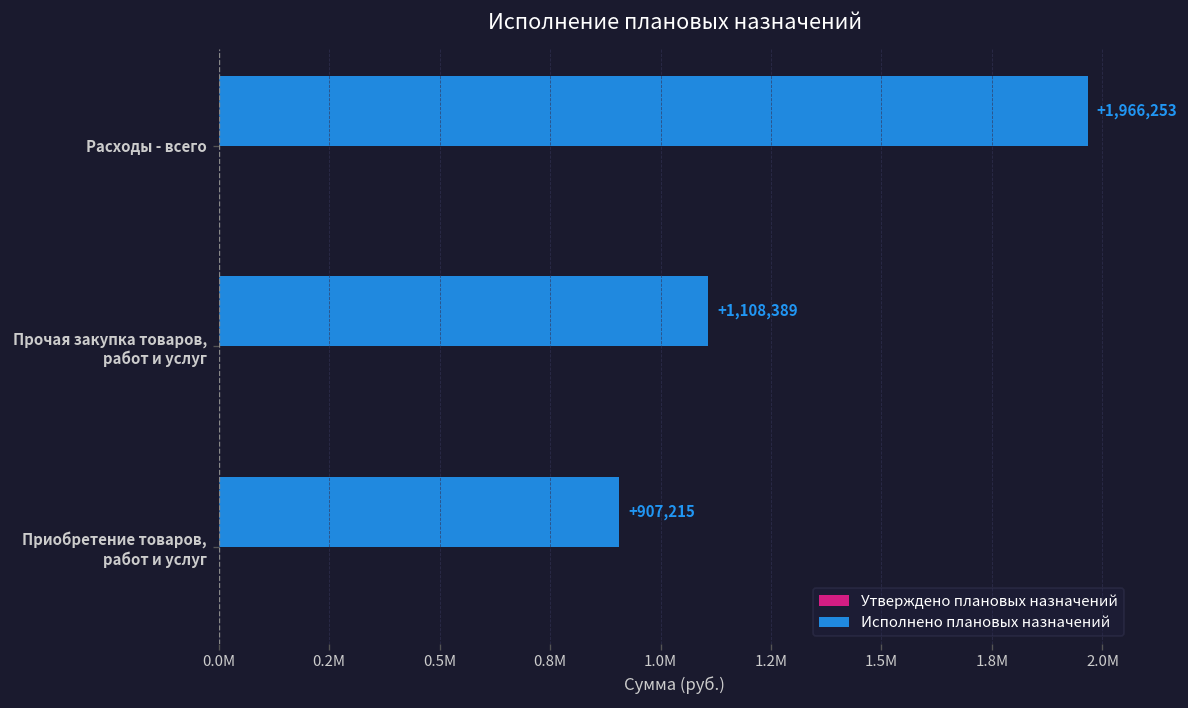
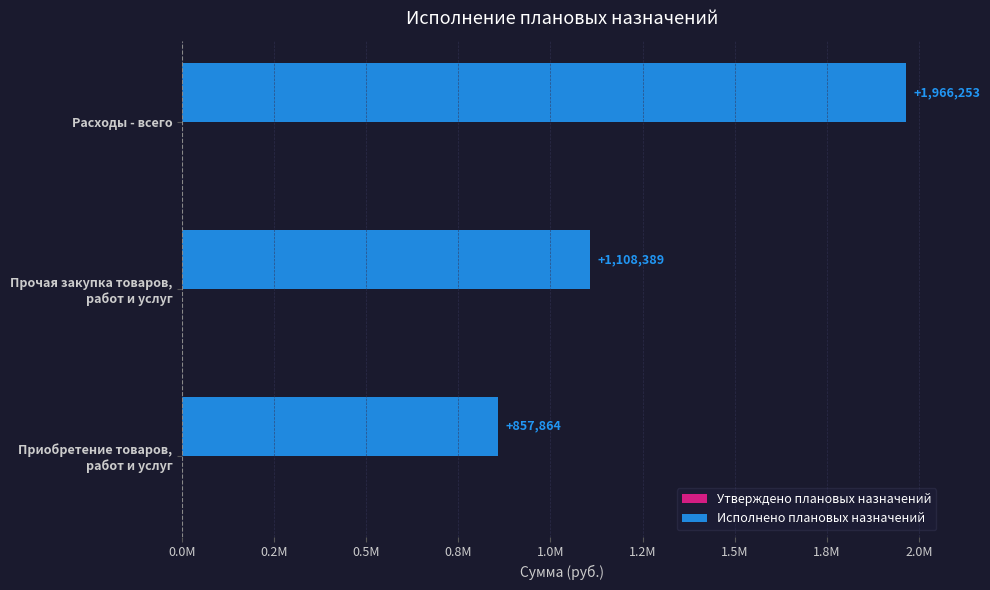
Исполнено плановых назначений, Приобретение товаров, работ и услуг: +907,215 -> +857,864
